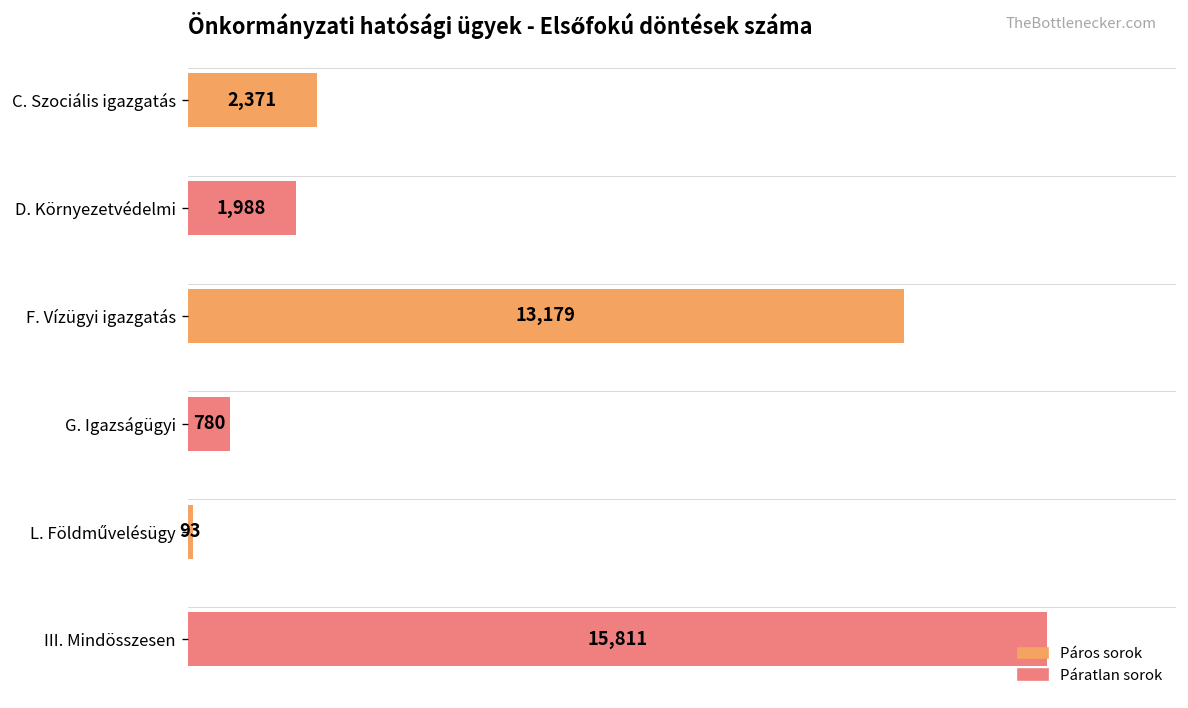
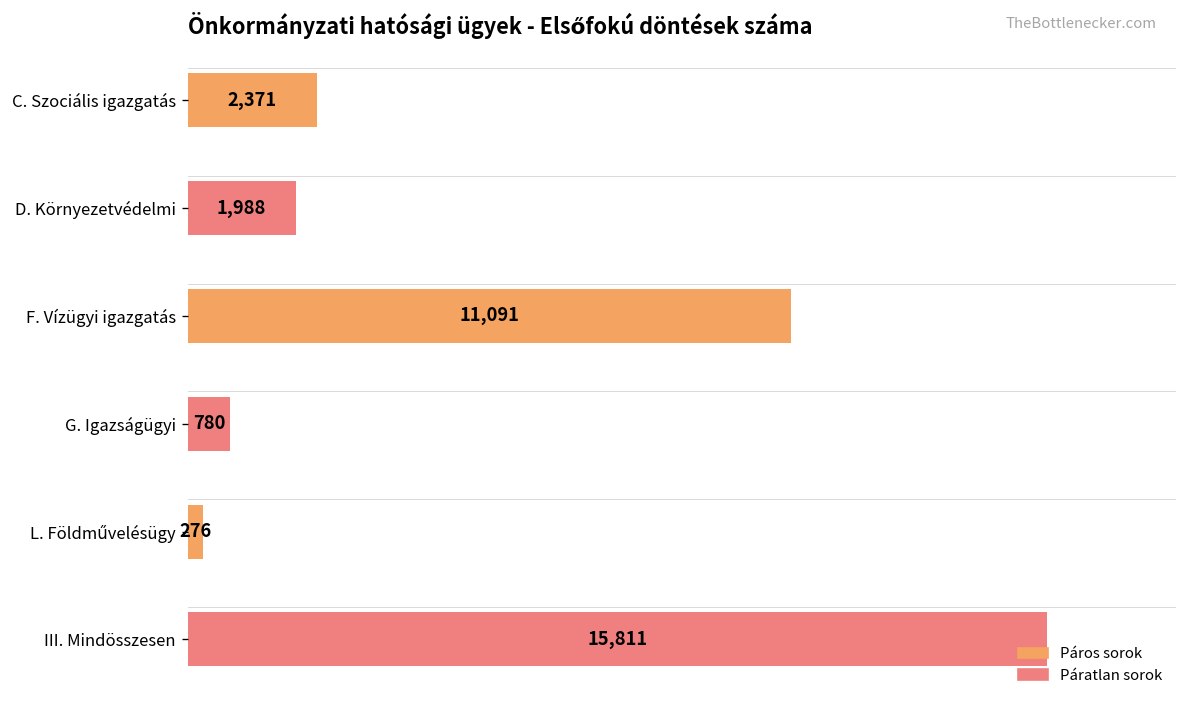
F. Vízügyi igazgatás: 13,179 -> 11,091
L. Földművelésügy: 93 -> 276
